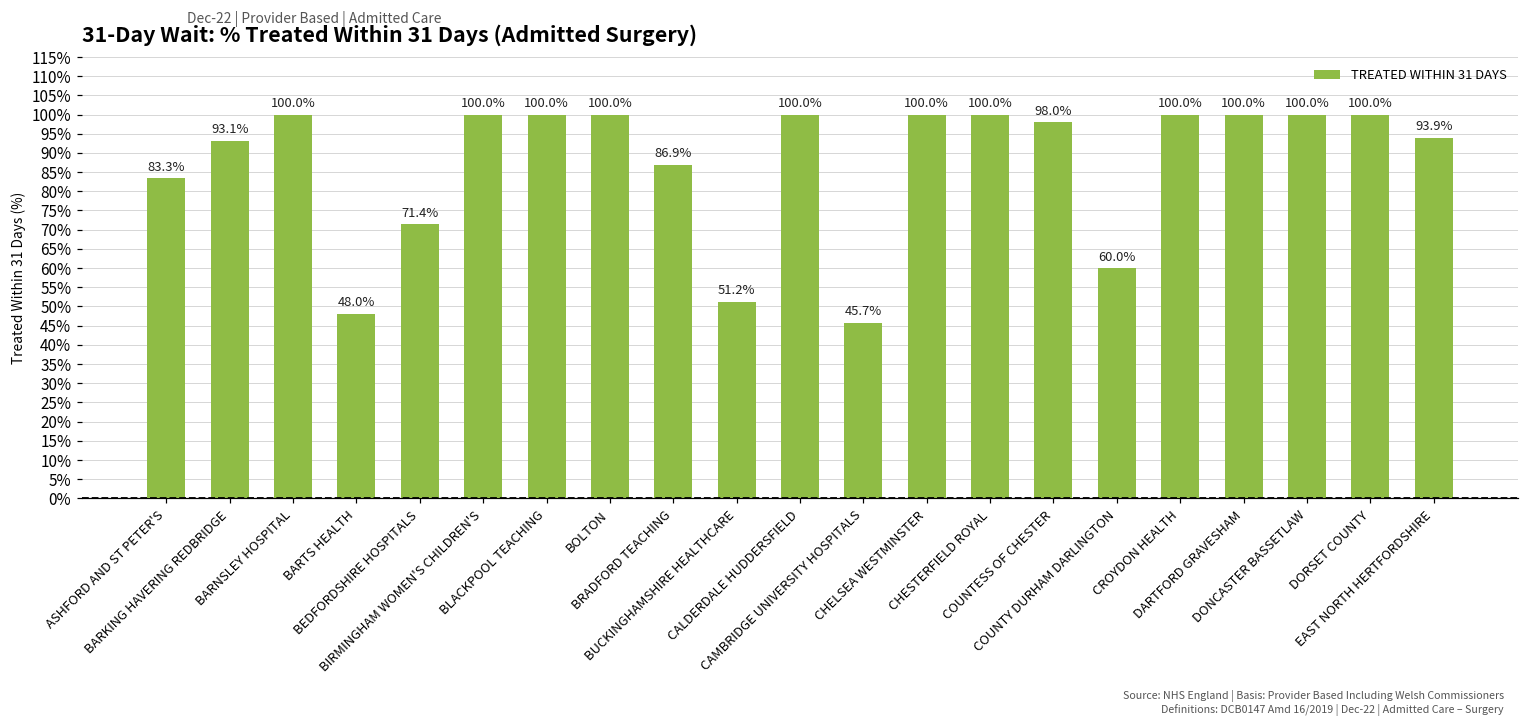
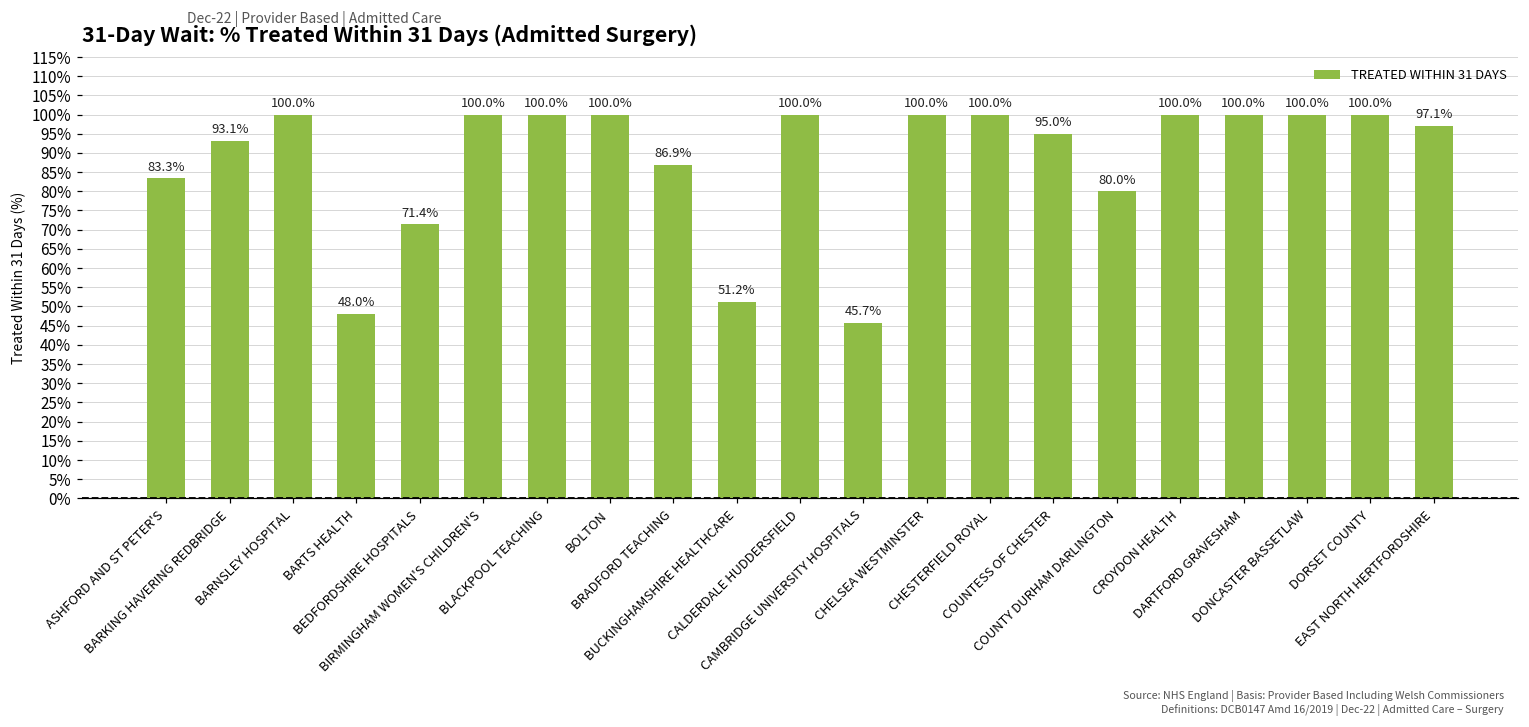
COUNTESS OF CHESTER: 98.0% -> 95.0%
COUNTY DURHAM DARLINGTON: 60.0% -> 80.0%
EAST NORTH HERTFORDSHIRE: 93.9% -> 97.1%
